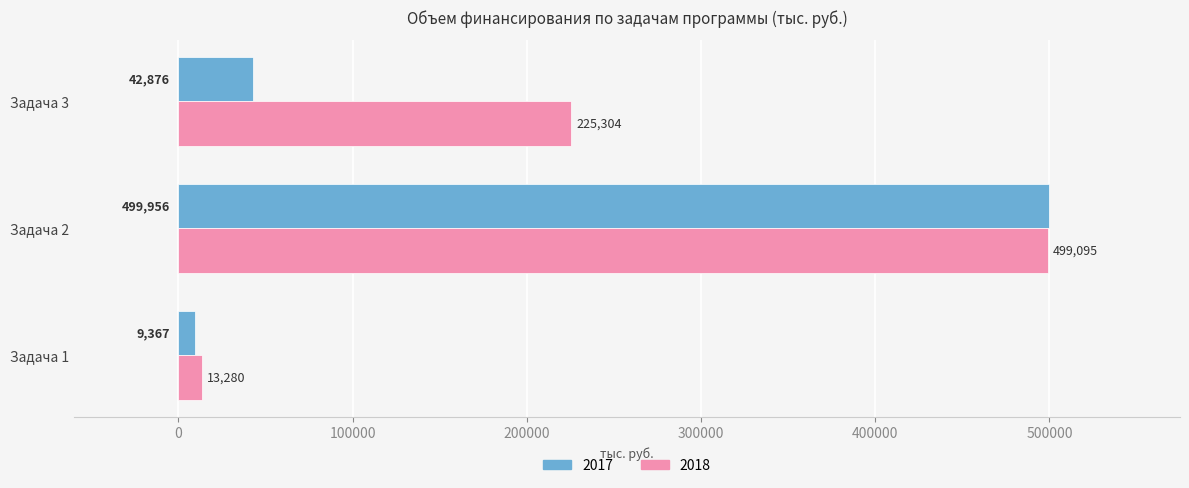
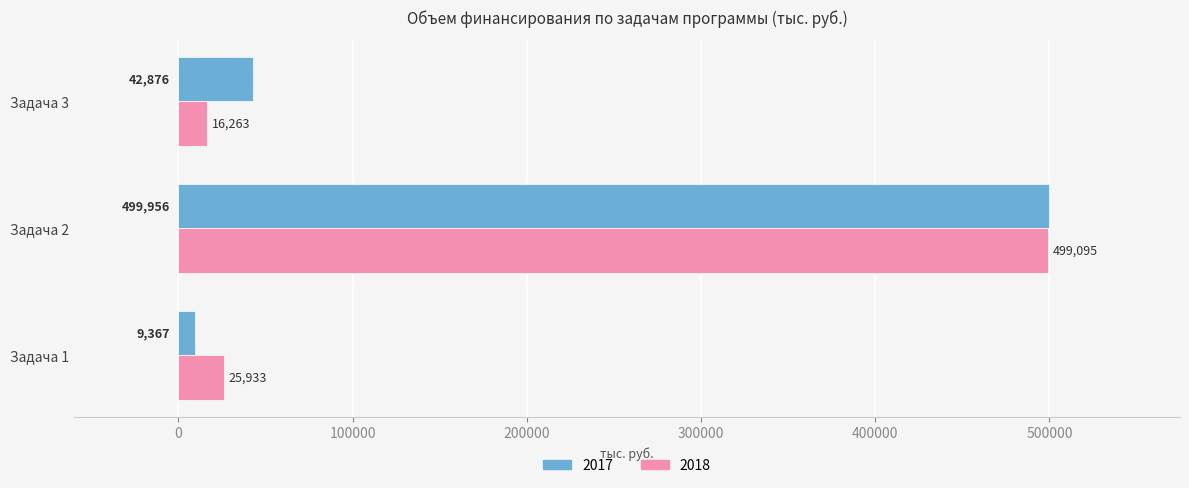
2018, Задача 3: 225,304 -> 16,263
2018, Задача 1: 13,280 -> 25,933
